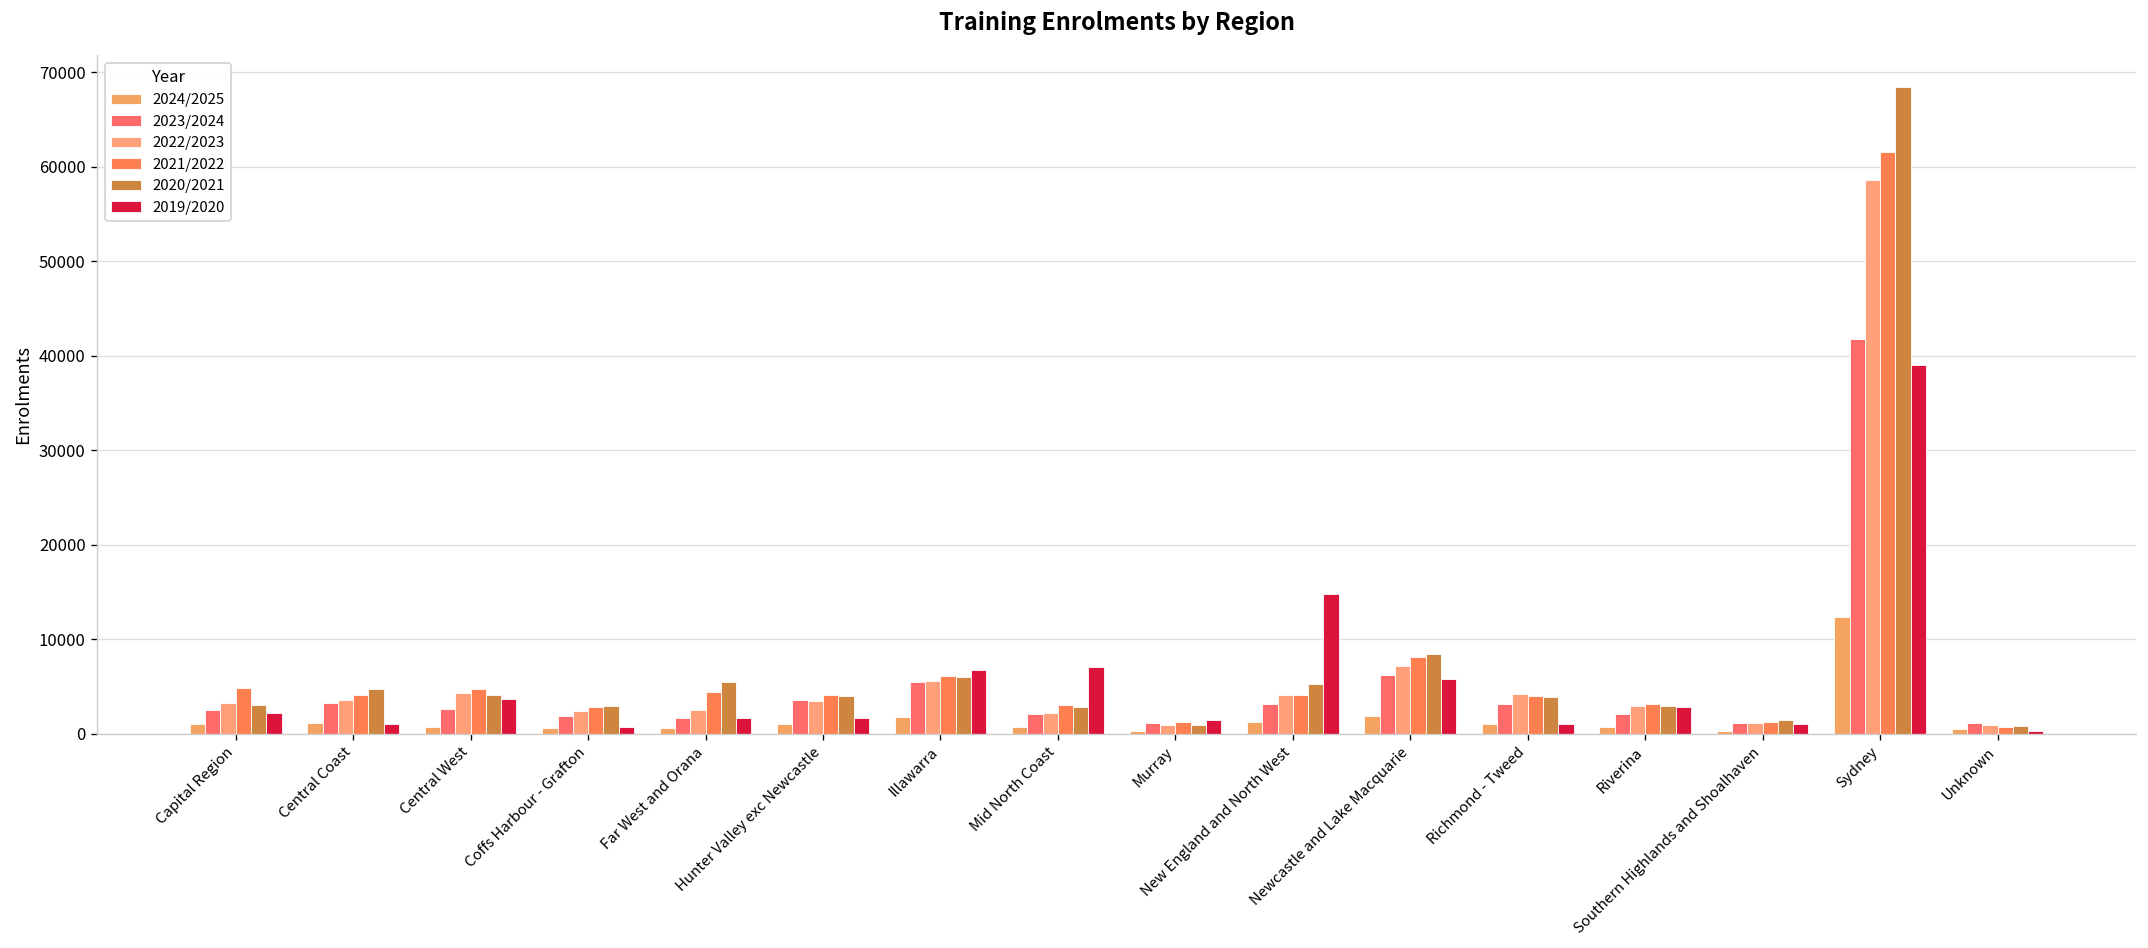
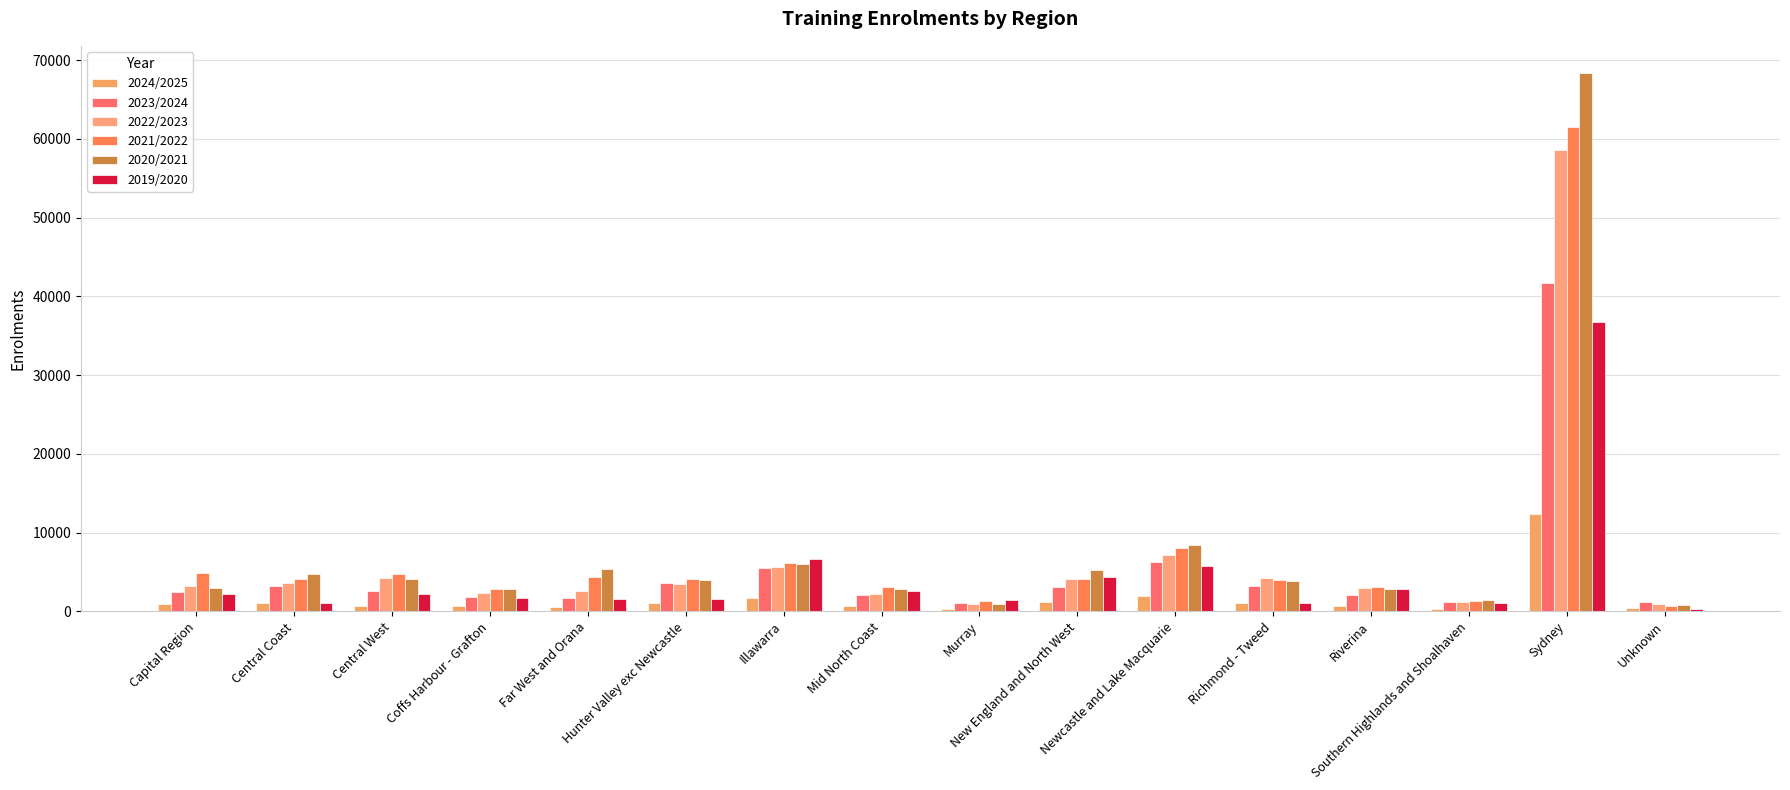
2019/2020, Central West: 4000 -> 2000
2019/2020, Coffs Harbour - Grafton: 1000 -> 2000
2019/2020, Mid North Coast: 7000 -> 3000
2019/2020, New England and North West: 15000 -> 4000
2019/2020, Sydney: 39000 -> 37000
